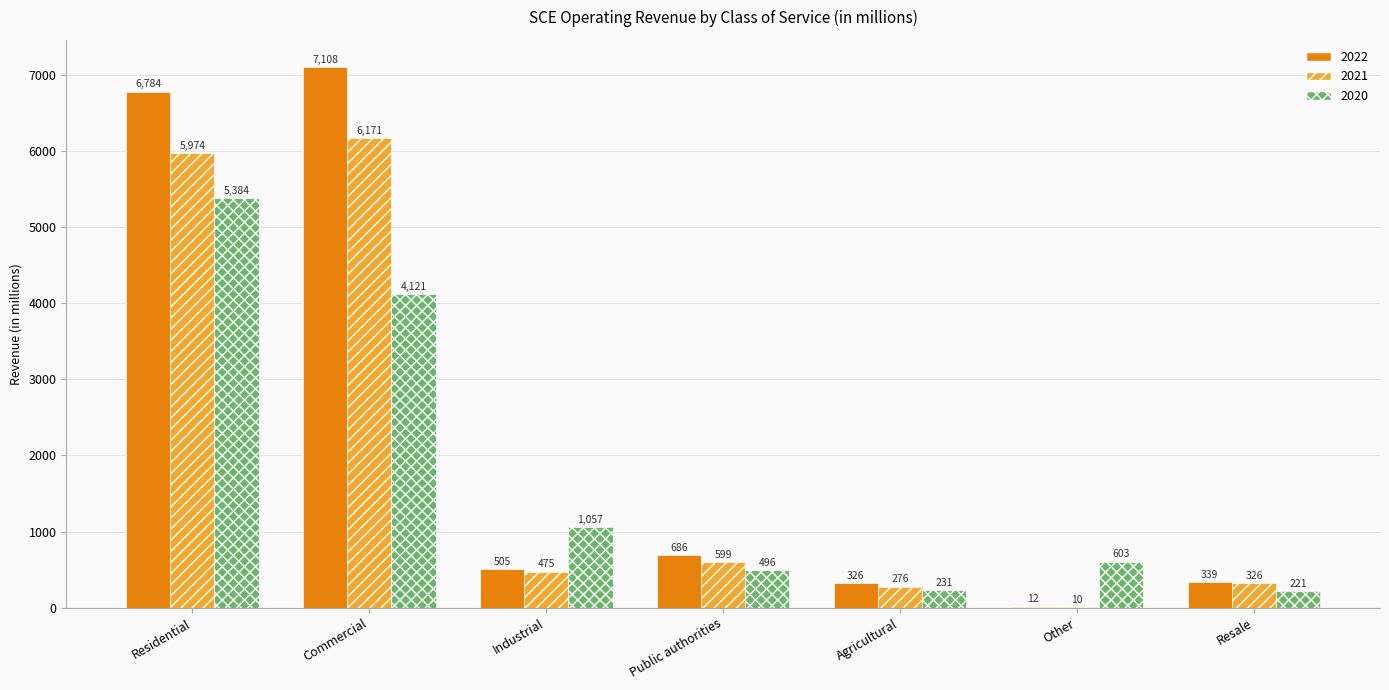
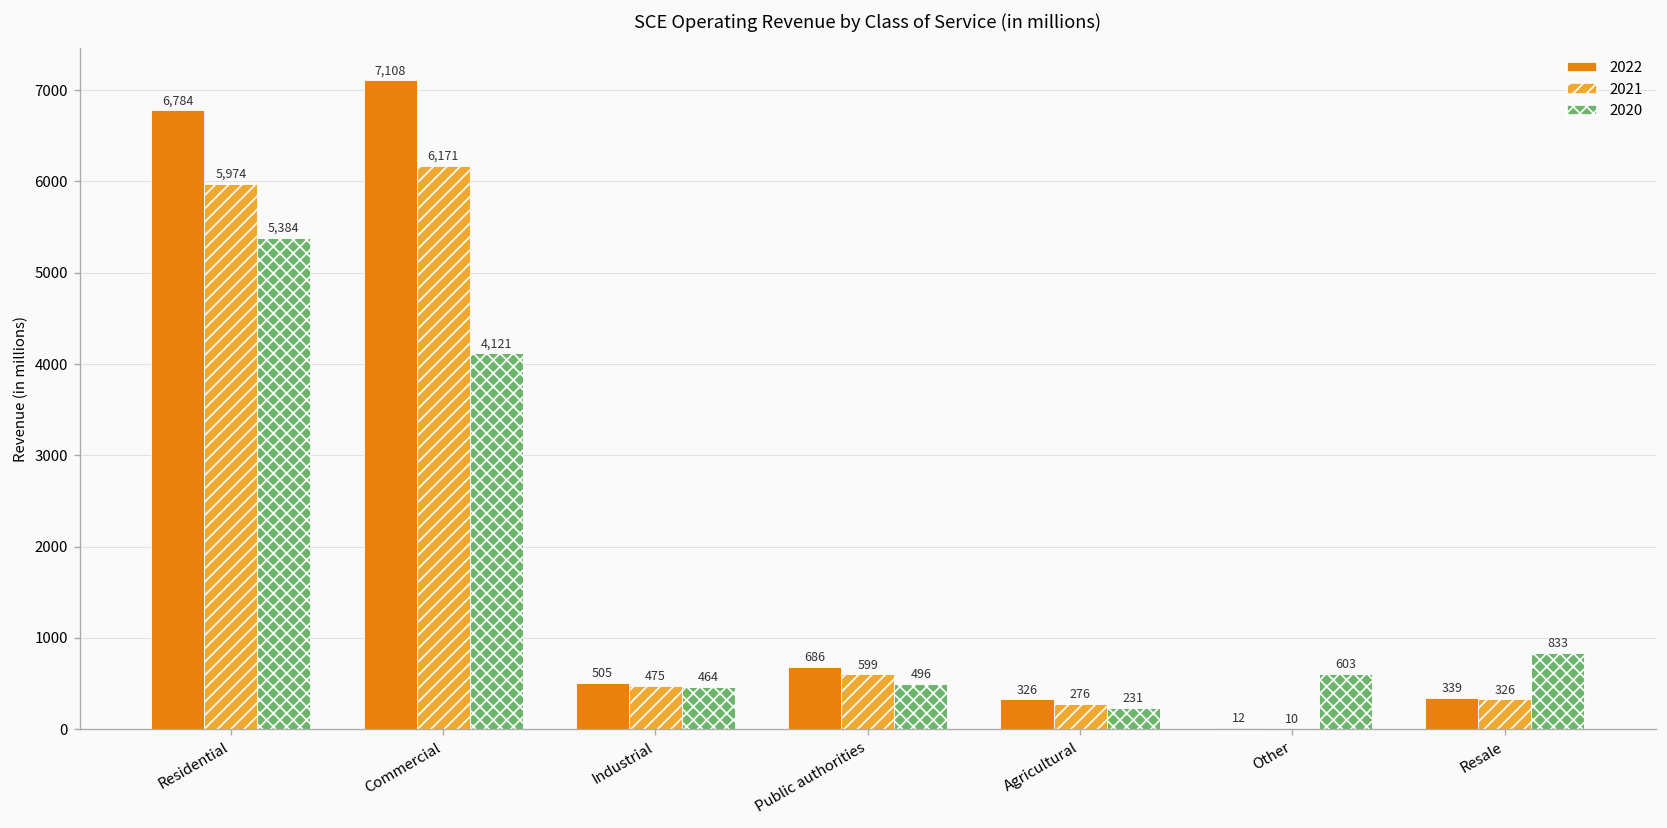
2020, Industrial: 1,057 -> 464
2020, Resale: 221 -> 833
